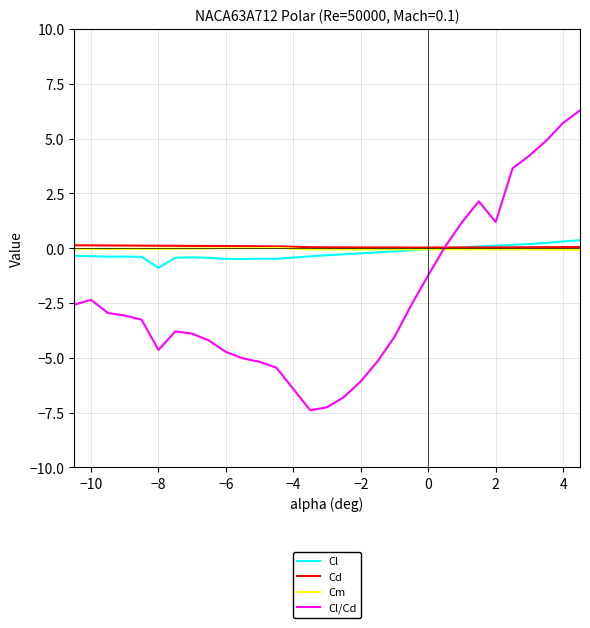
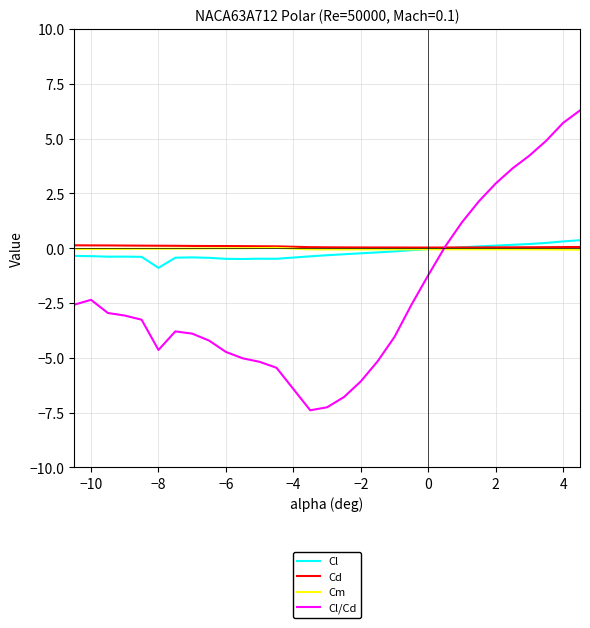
Cl/Cd, 2: 1.2 -> 3.0
